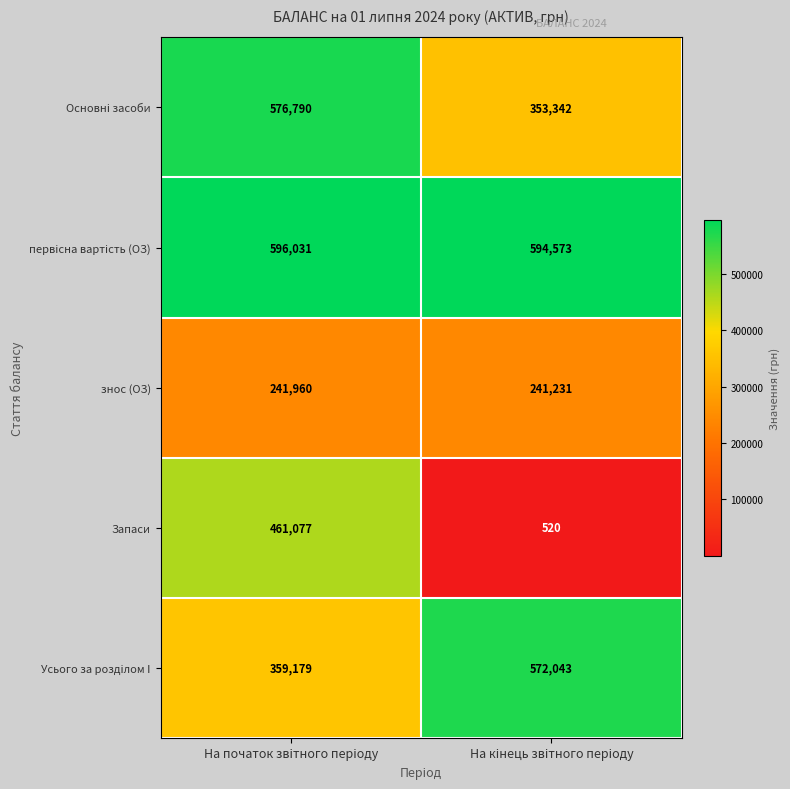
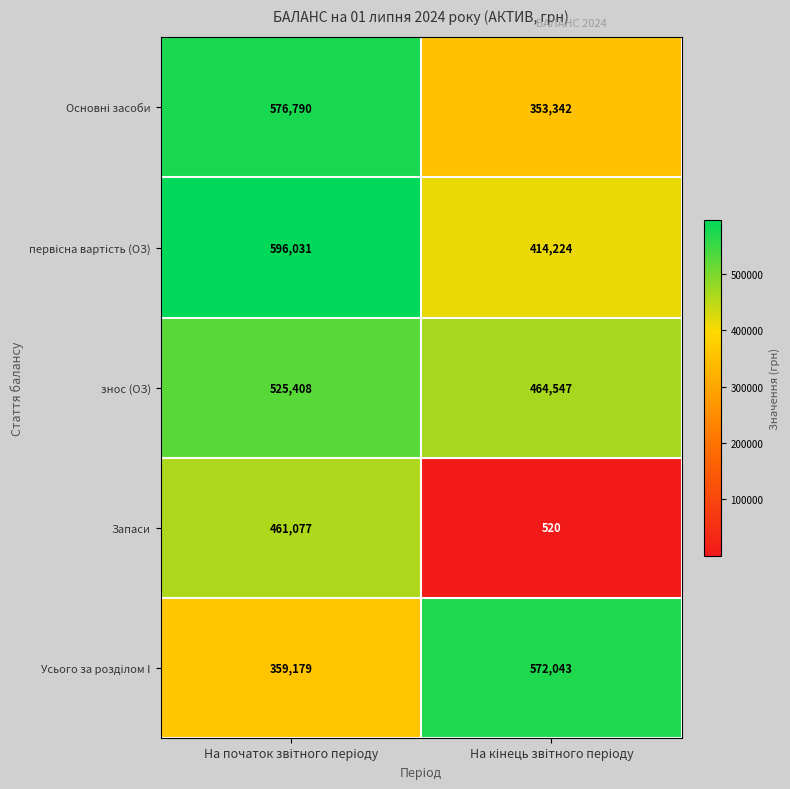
первісна вартість (ОЗ), На кінець звітного періоду: 594,573 -> 414,224
знос (ОЗ), На початок звітного періоду: 241,960 -> 525,408
знос (ОЗ), На кінець звітного періоду: 241,231 -> 464,547
